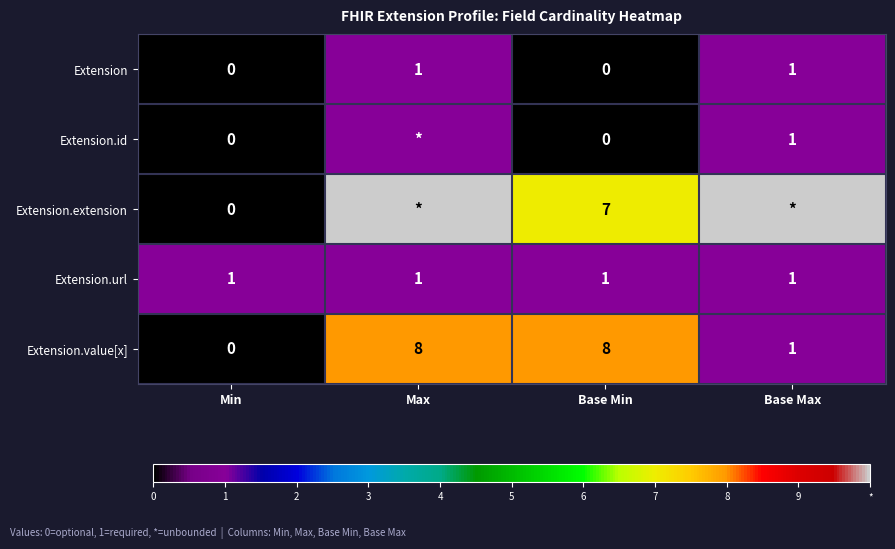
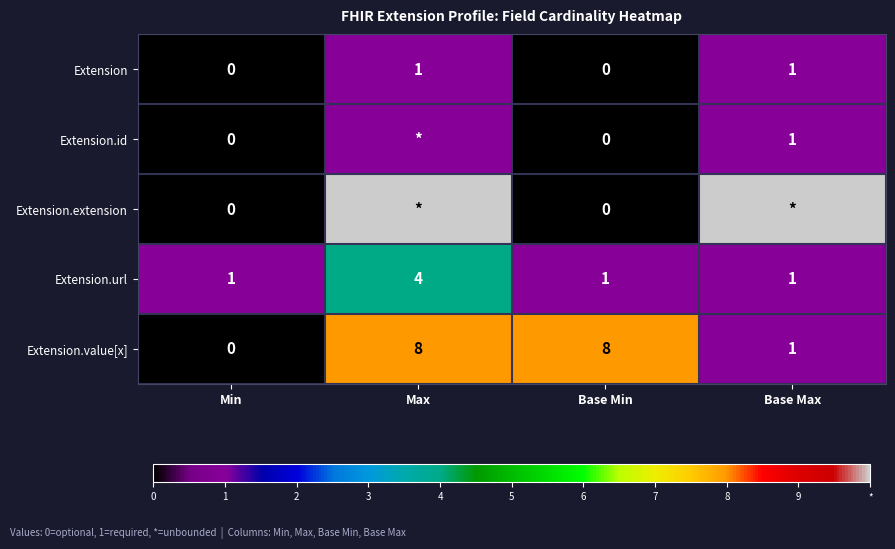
Extension.extension, Base Min: 7 -> 0
Extension.url, Max: 1 -> 4
